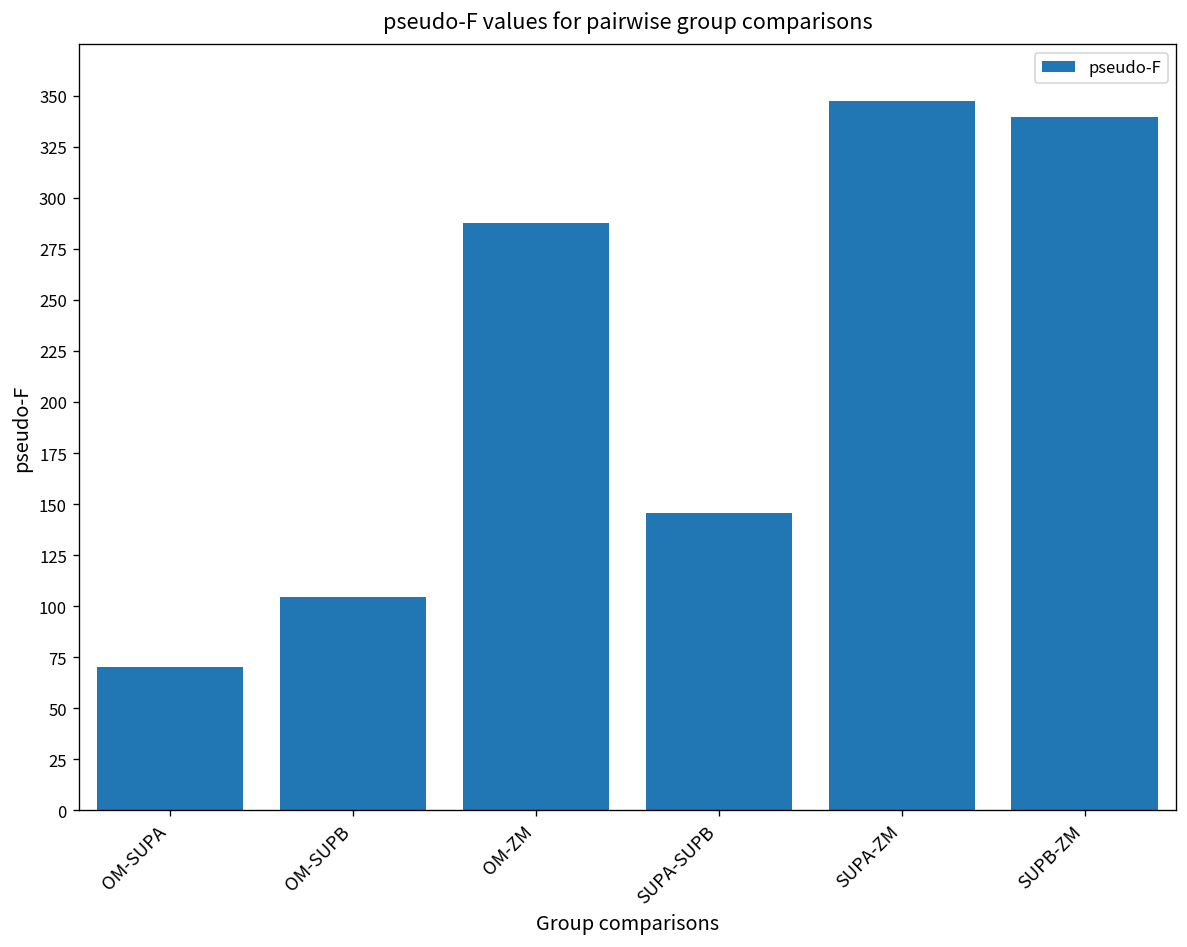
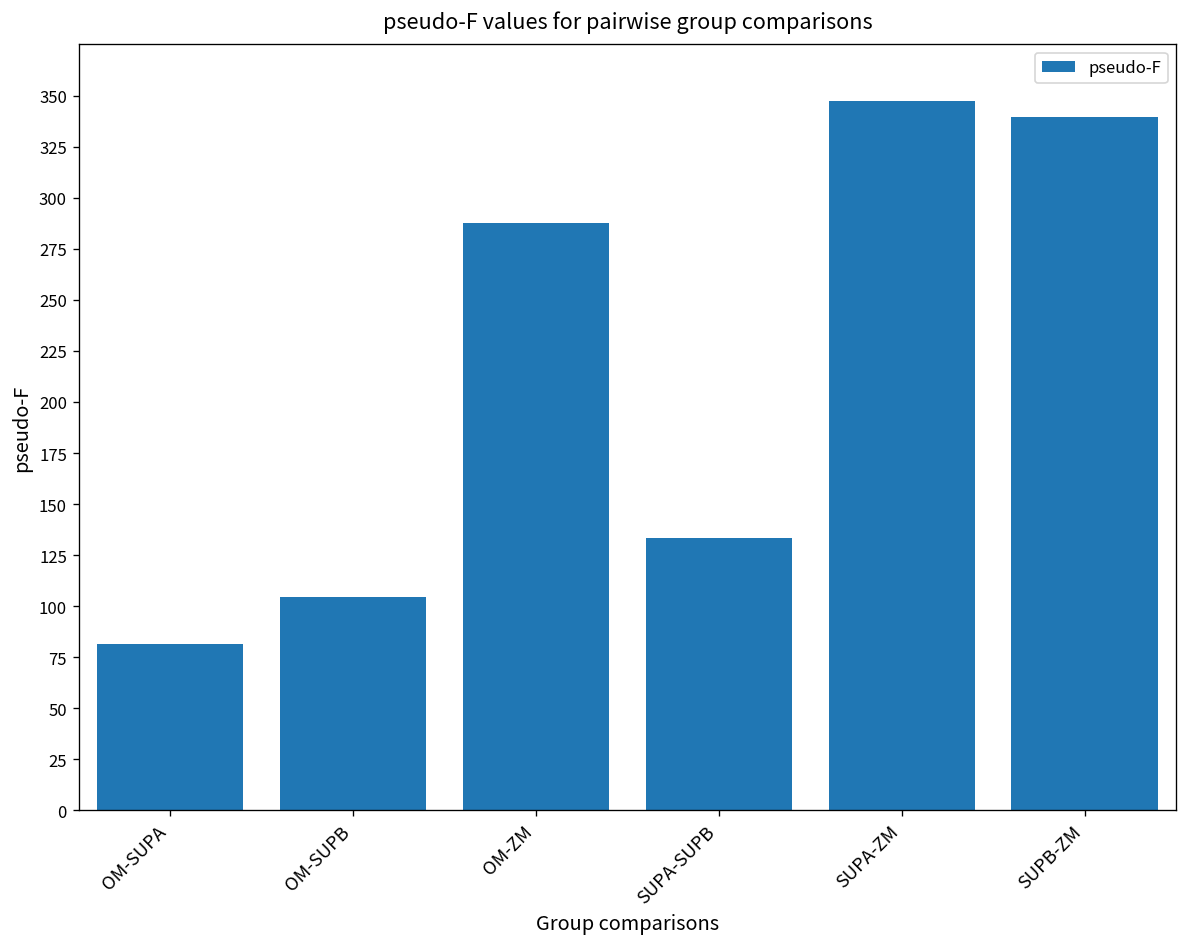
OM-SUPA: 70 -> 81
SUPA-SUPB: 146 -> 133
